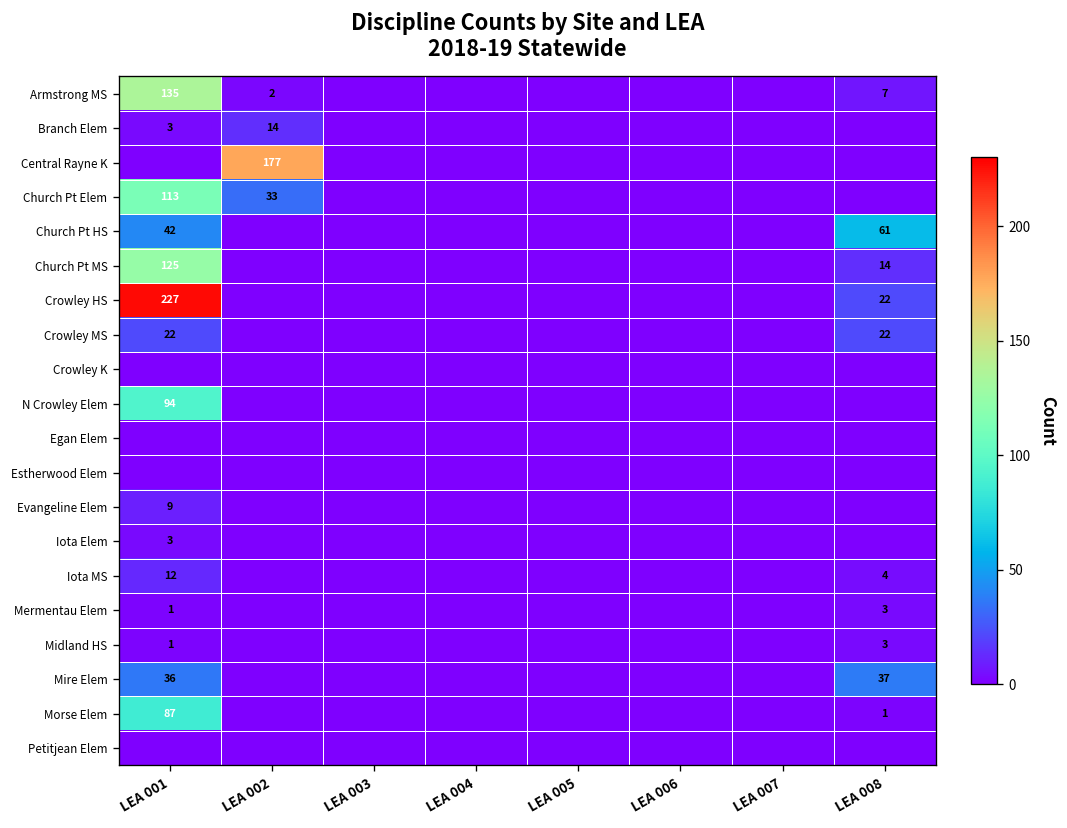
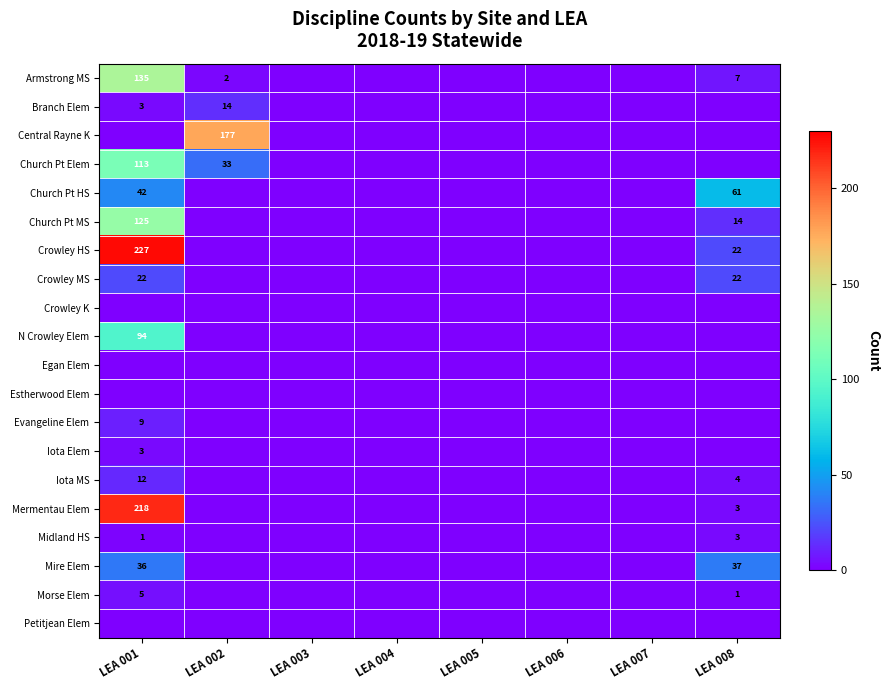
Mermentau Elem, LEA 001: 1 -> 218
Morse Elem, LEA 001: 87 -> 5
